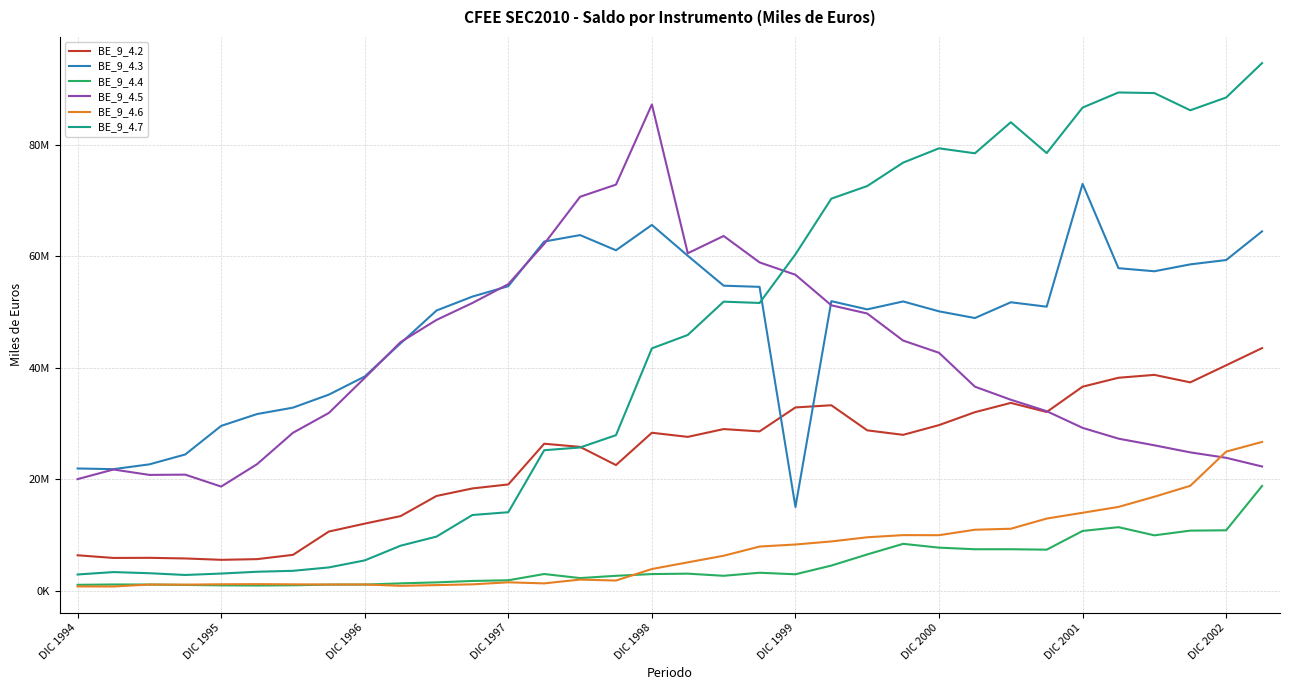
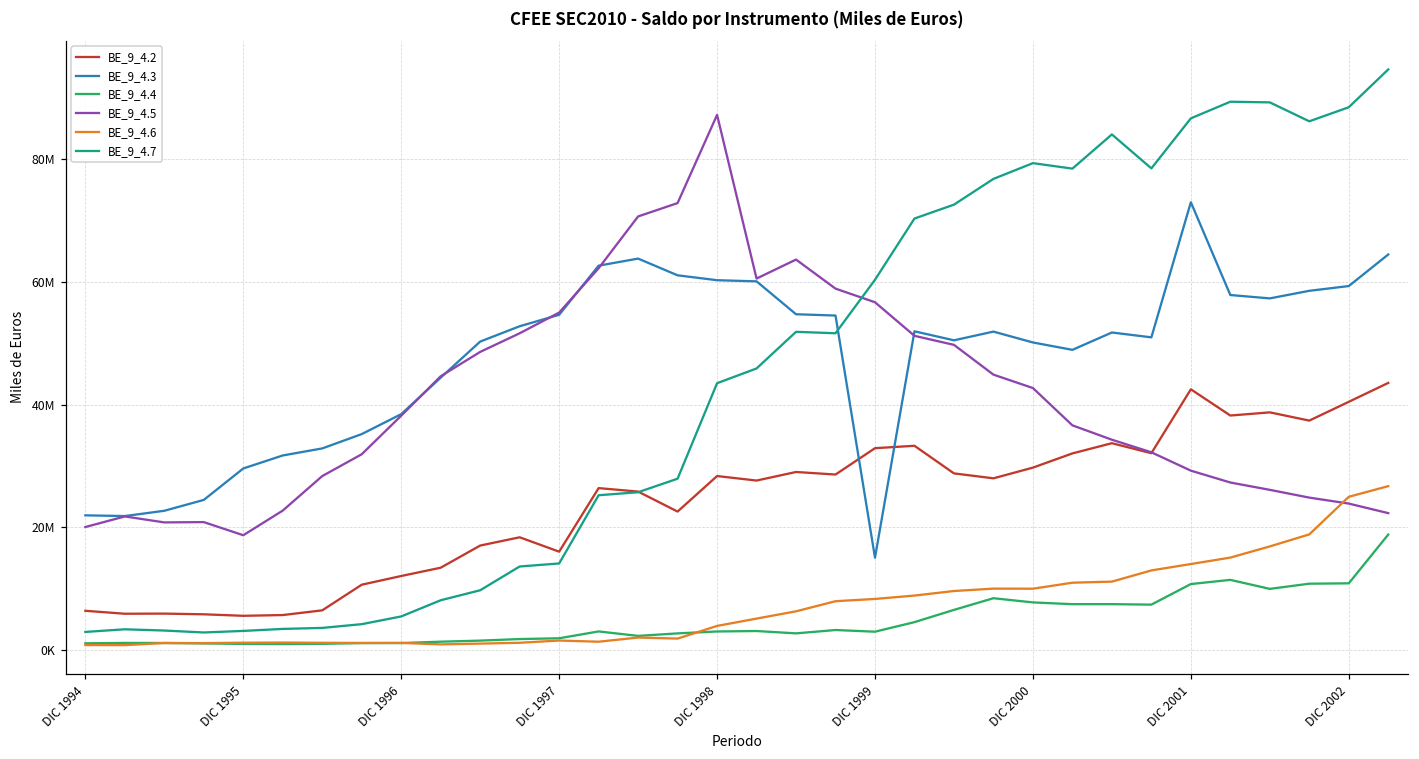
BE_9_4.2, DIC 1997: 19000000 -> 16000000
BE_9_4.3, DIC 1998: 66000000 -> 60000000
BE_9_4.2, DIC 2001: 37000000 -> 42000000
